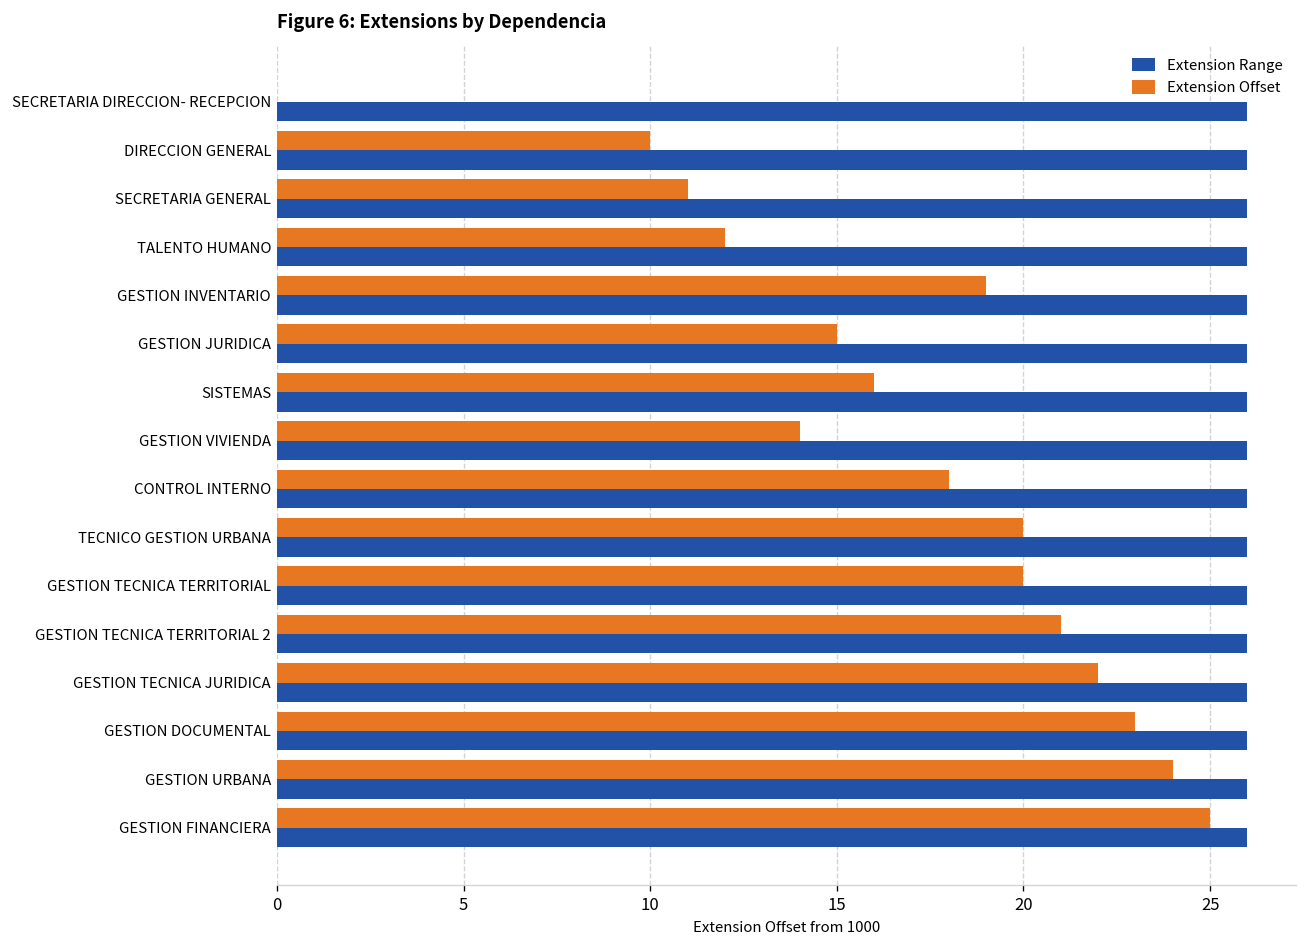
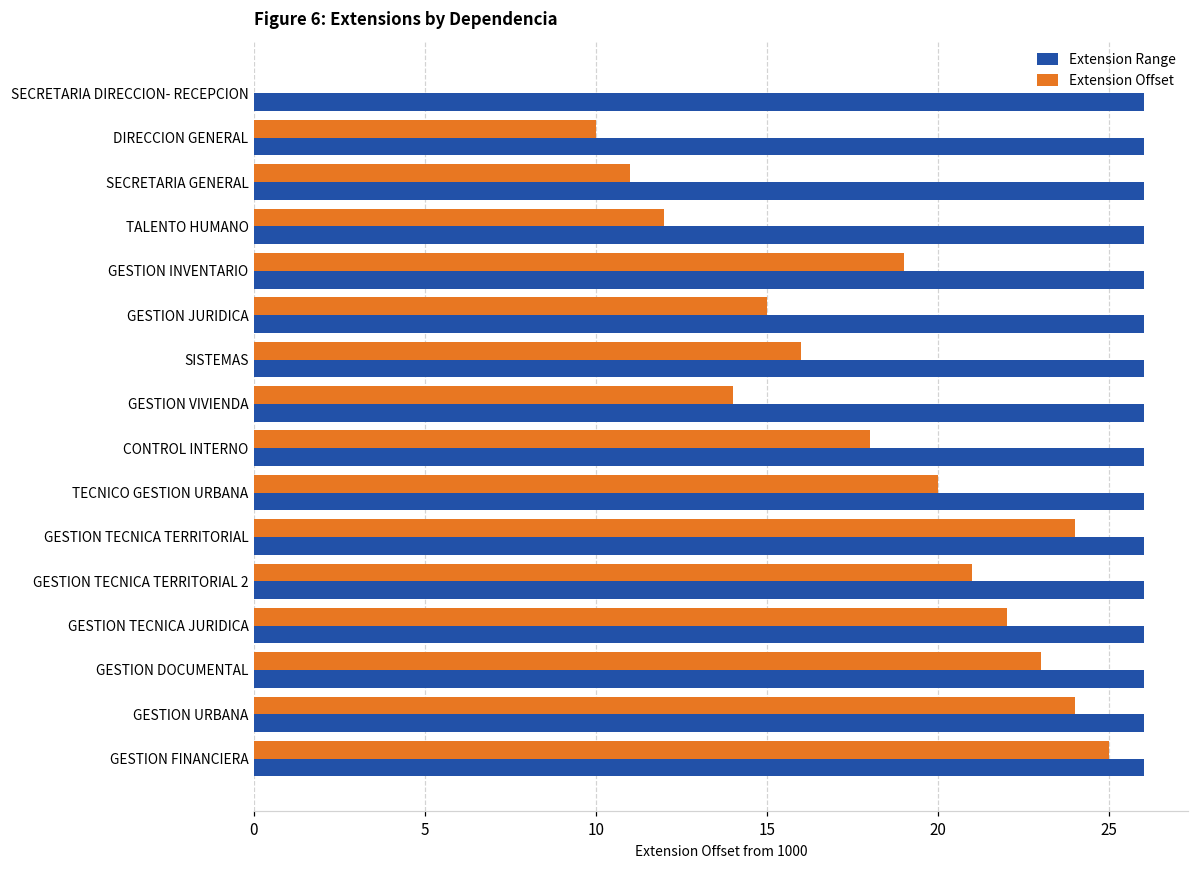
Extension Offset, GESTION TECNICA TERRITORIAL: 20.0 -> 24.0
